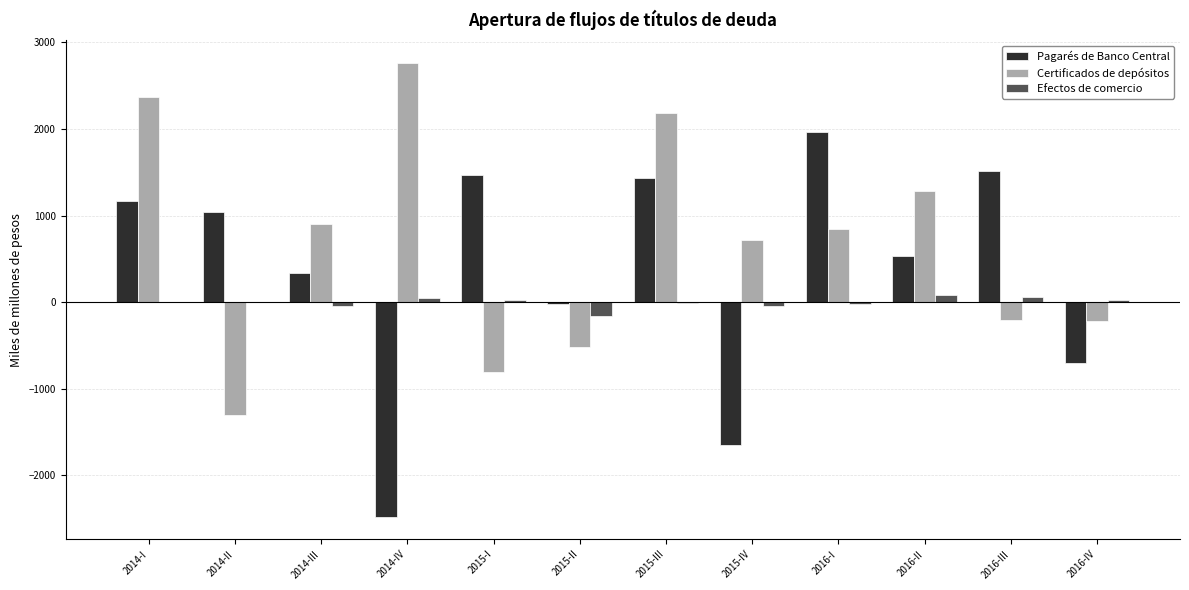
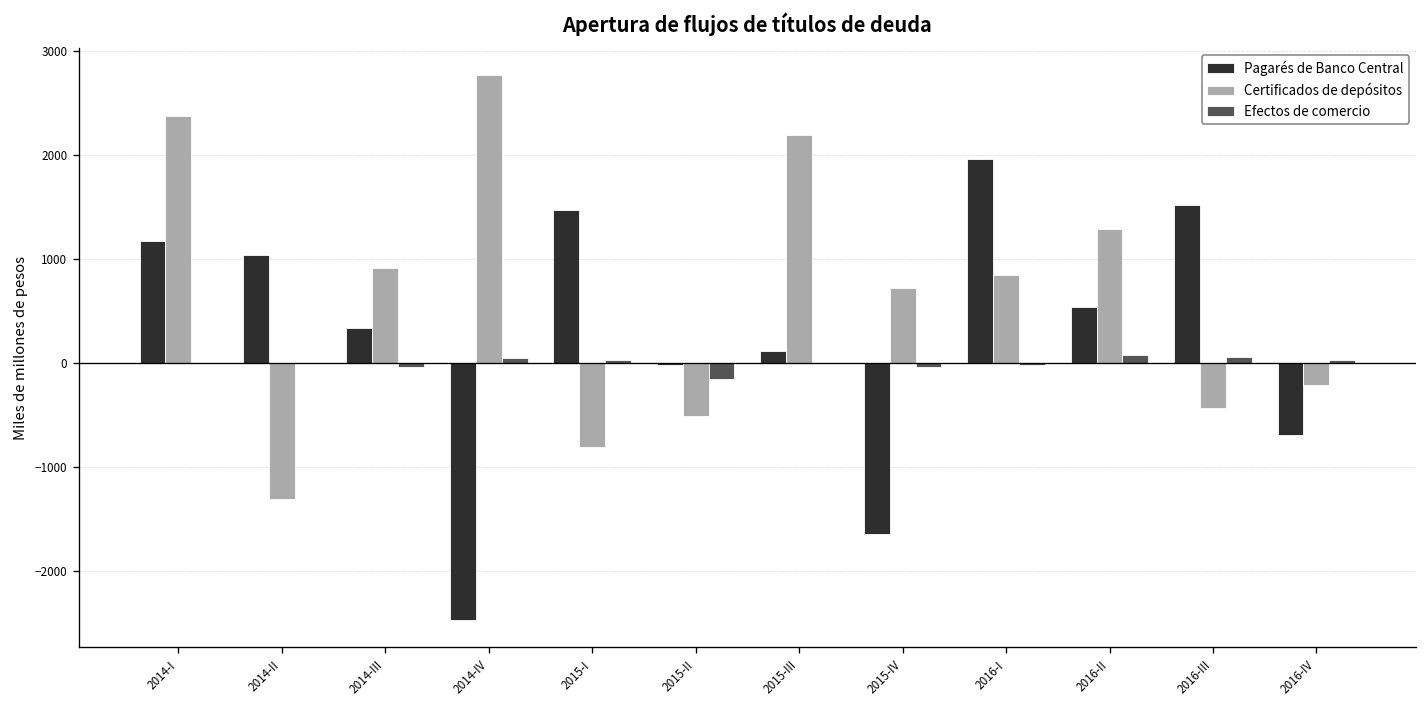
Pagarés de Banco Central, 2015-III: 1400 -> 100
Certificados de depósitos, 2016-III: -200 -> -400
